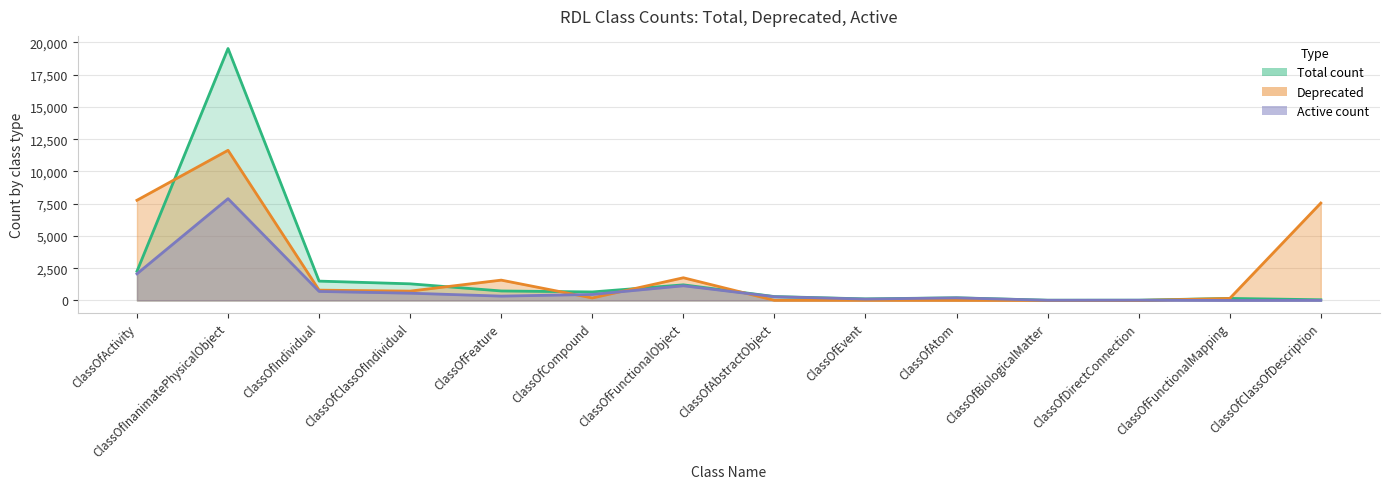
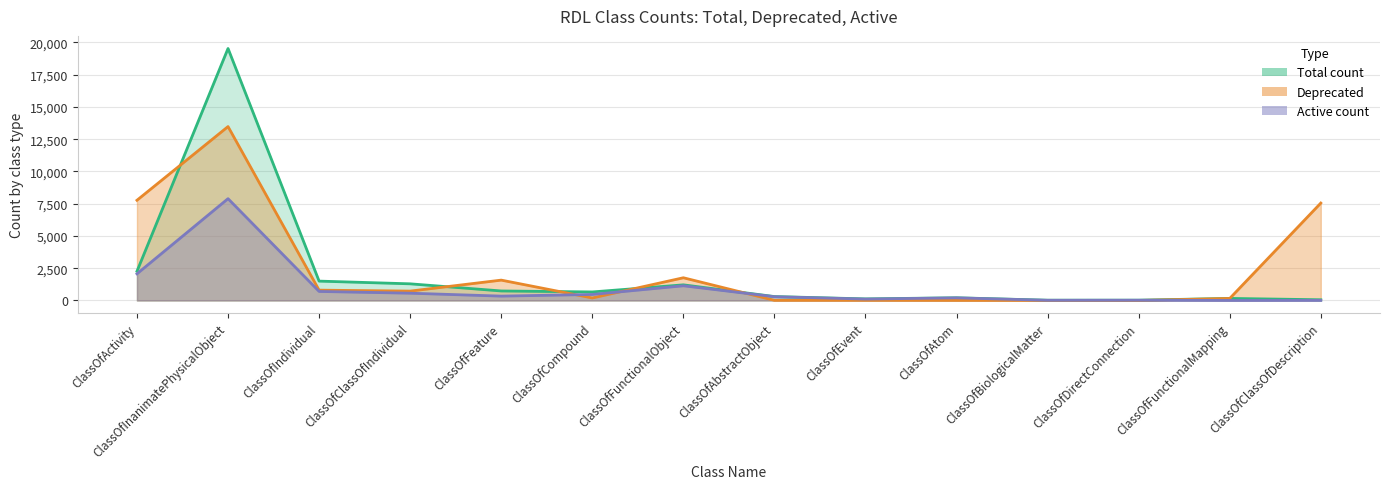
Deprecated, ClassOfInanimatePhysicalObject: 11,600 -> 13,500
